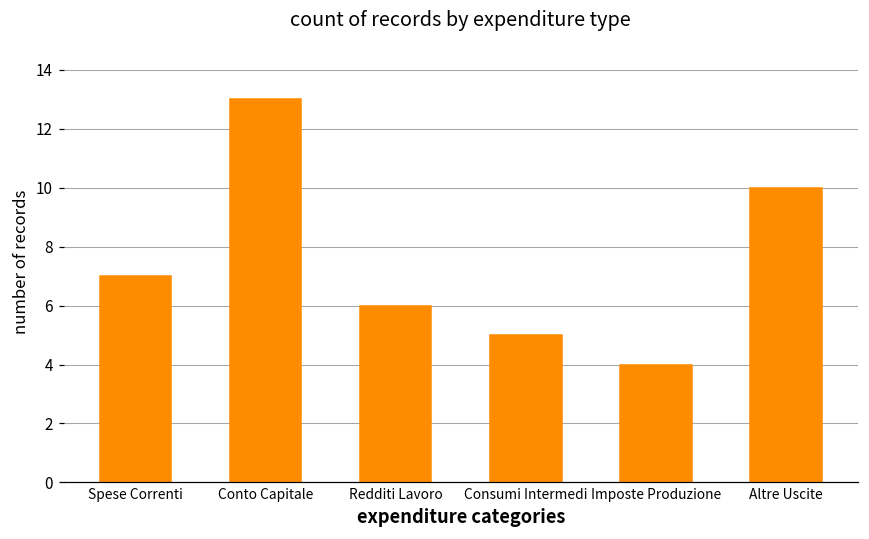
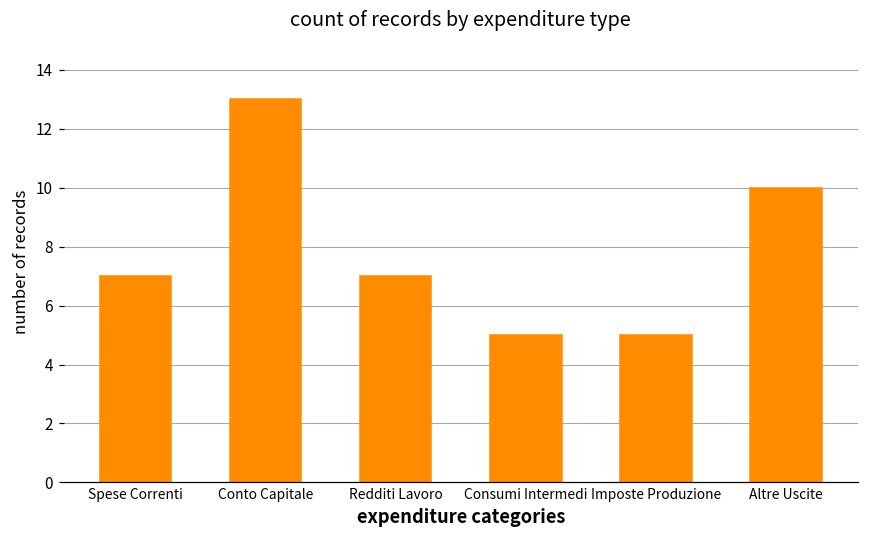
Redditi Lavoro: 6 -> 7
Imposte Produzione: 4 -> 5
